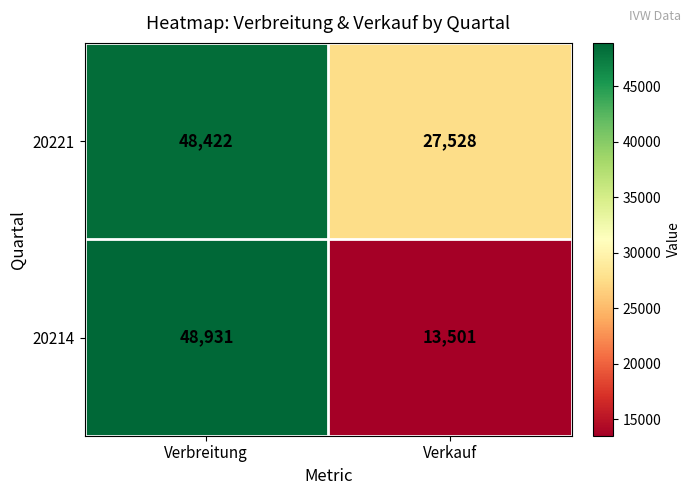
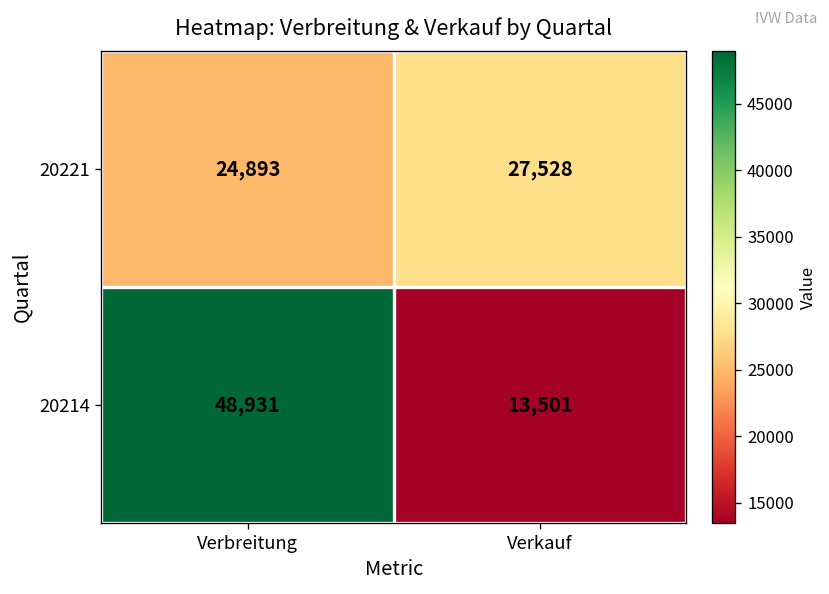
20221, Verbreitung: 48,422 -> 24,893
